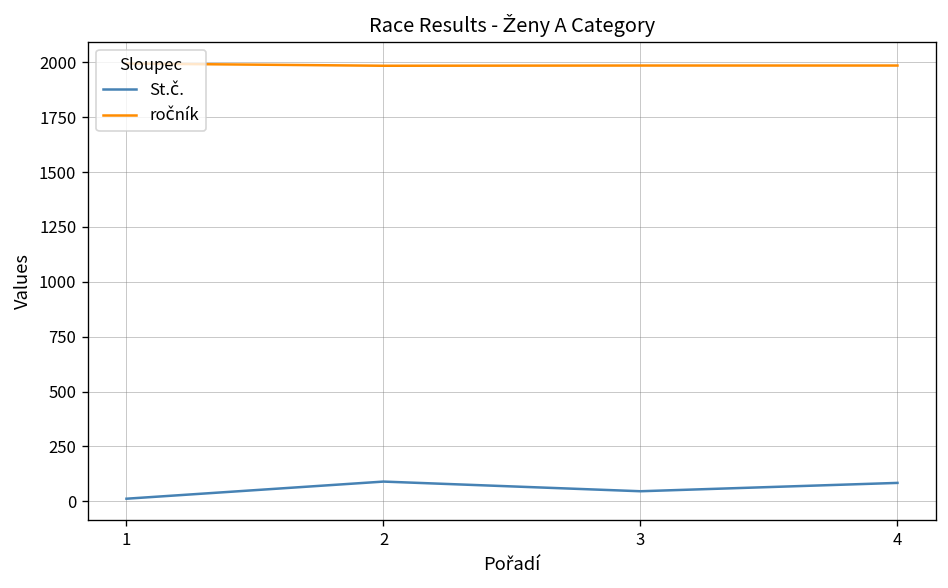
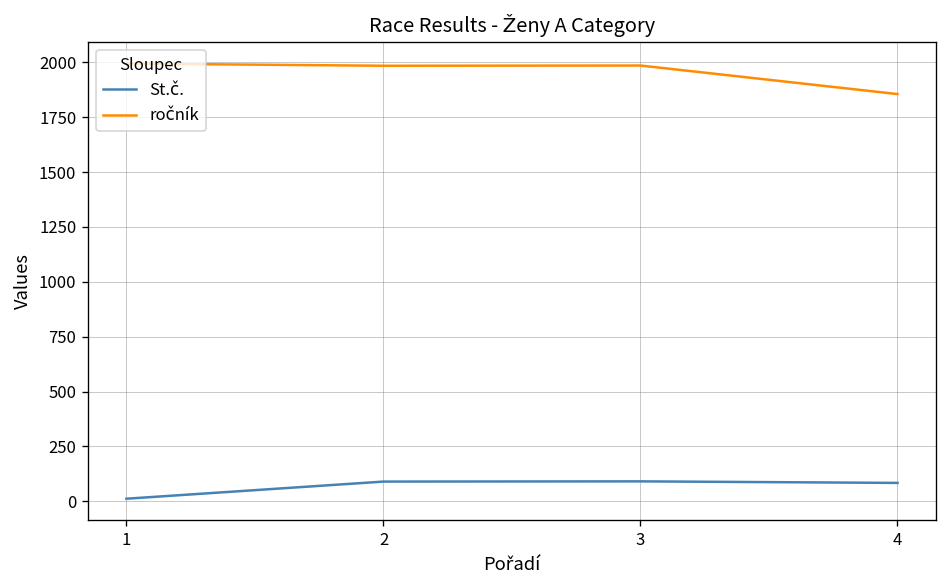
St.č., 3: 50 -> 90
ročník, 4: 1990 -> 1860
